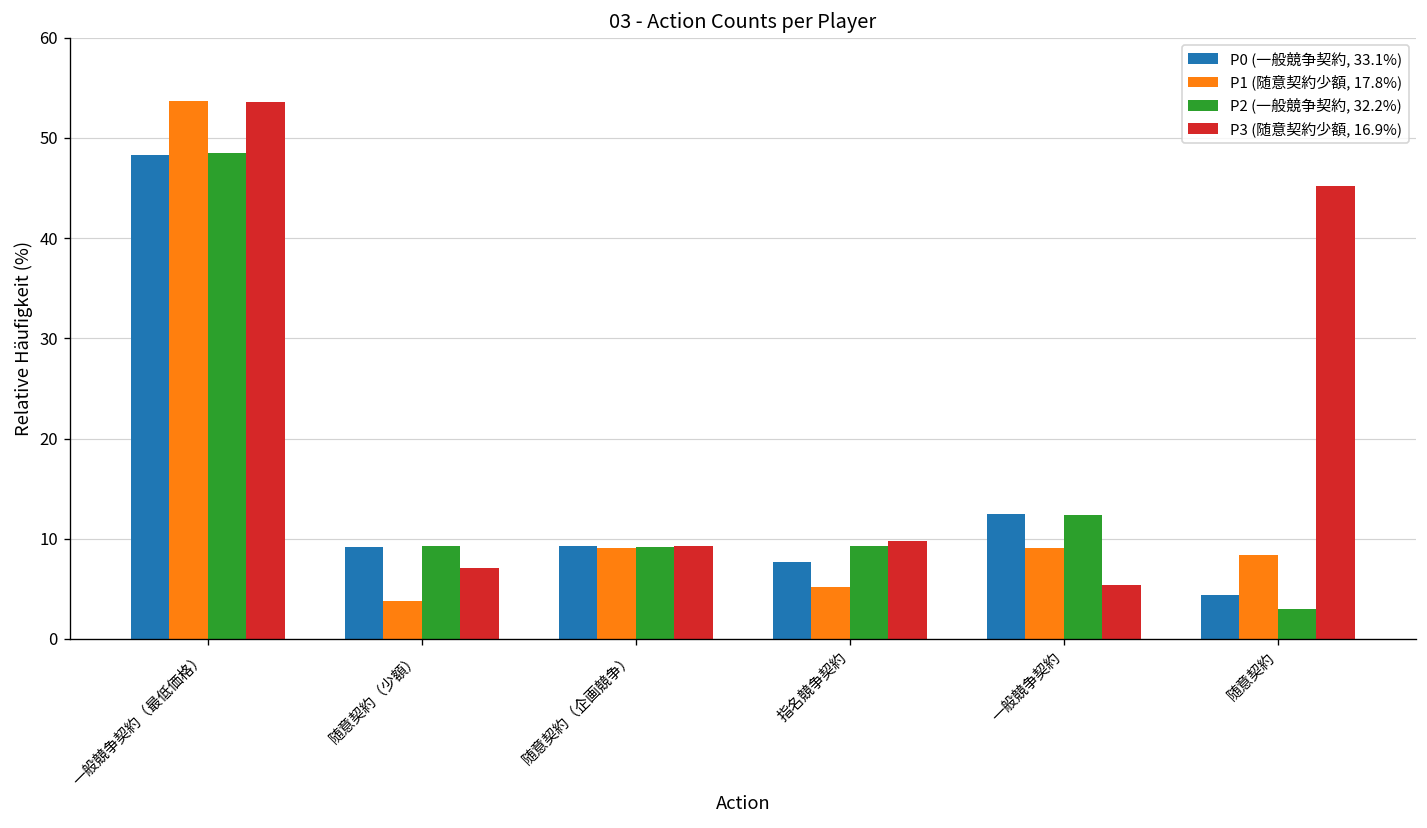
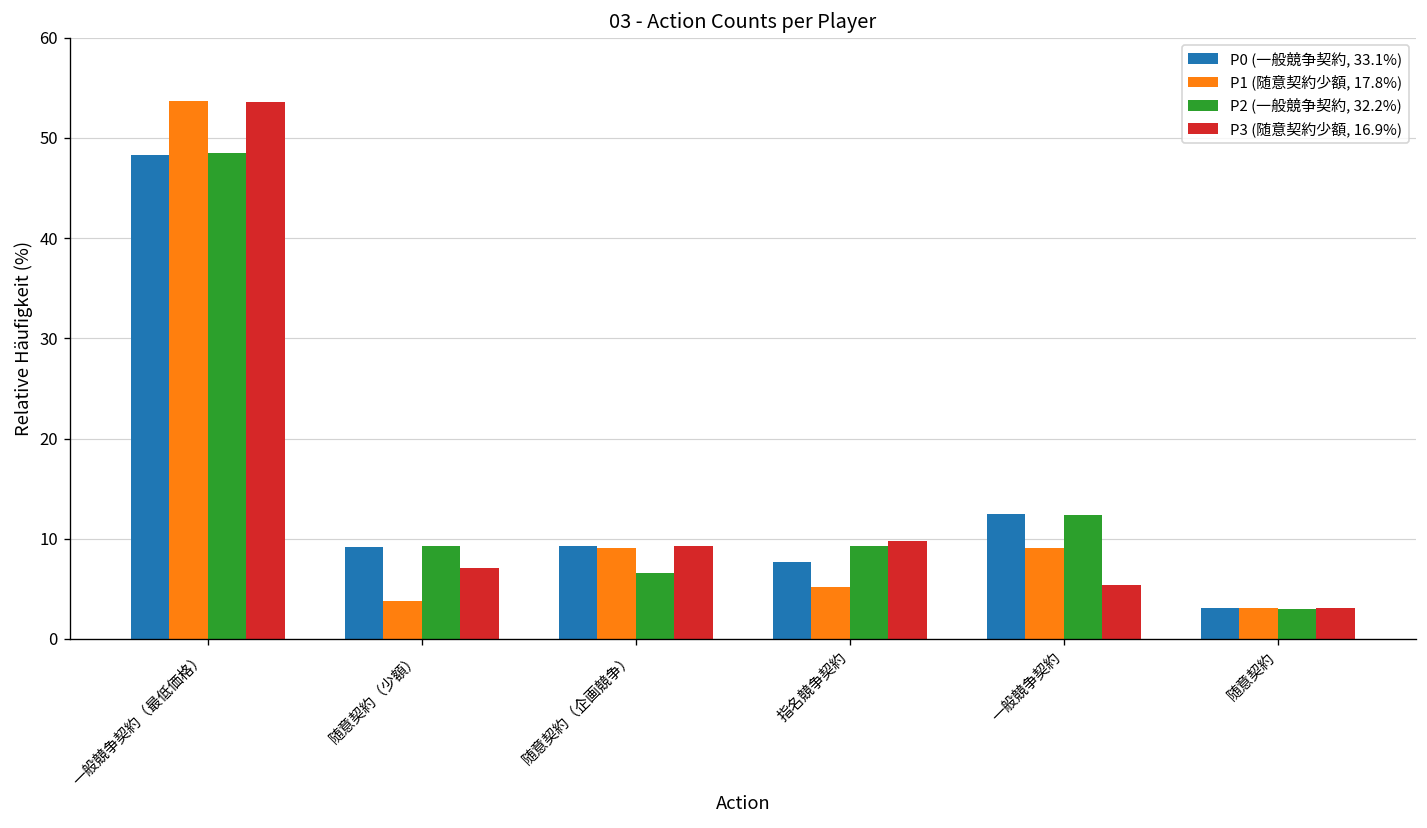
P2 (一般競争契約, 32.2%), 随意契約（企画競争）: 9 -> 7
P0 (一般競争契約, 33.1%), 随意契約: 4 -> 3
P1 (随意契約少額, 17.8%), 随意契約: 8 -> 3
P3 (随意契約少額, 16.9%), 随意契約: 45 -> 3
